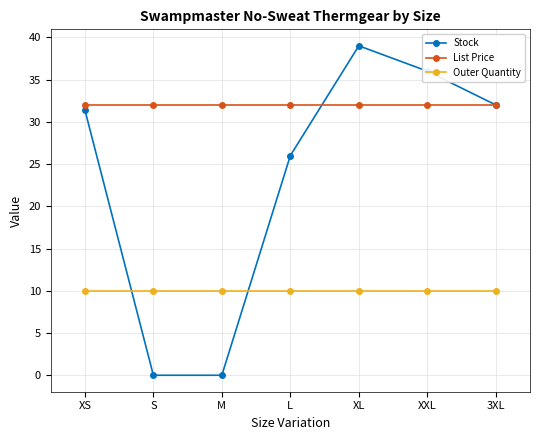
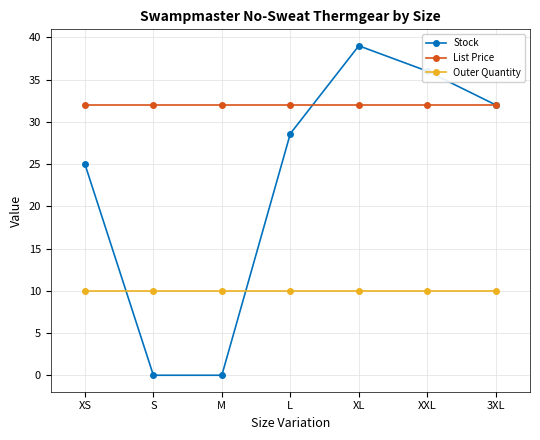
Stock, XS: 31 -> 25
Stock, L: 26 -> 29
